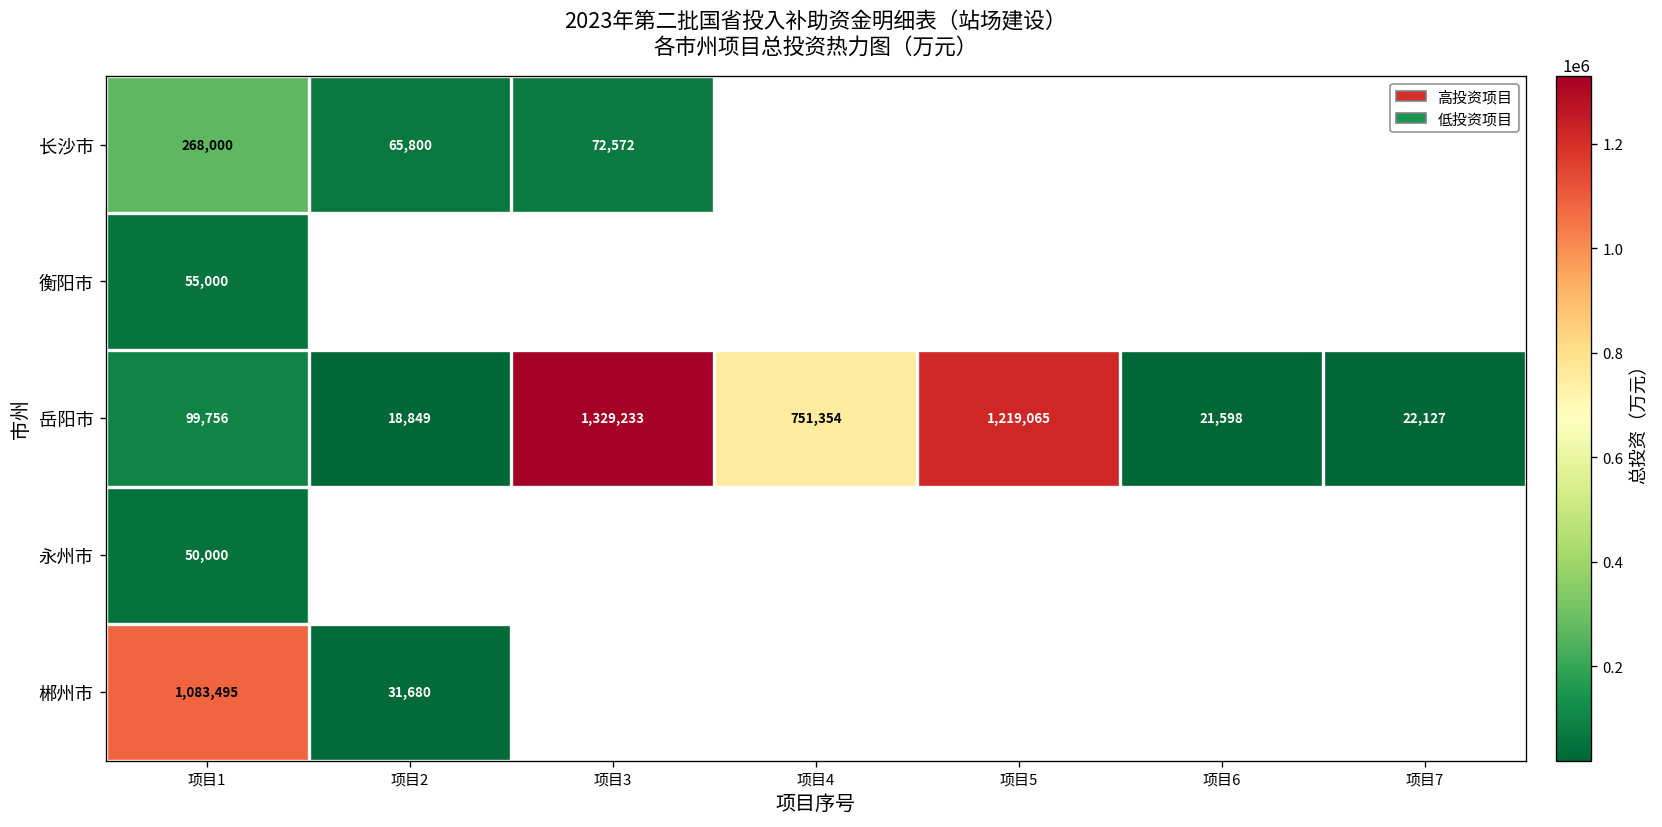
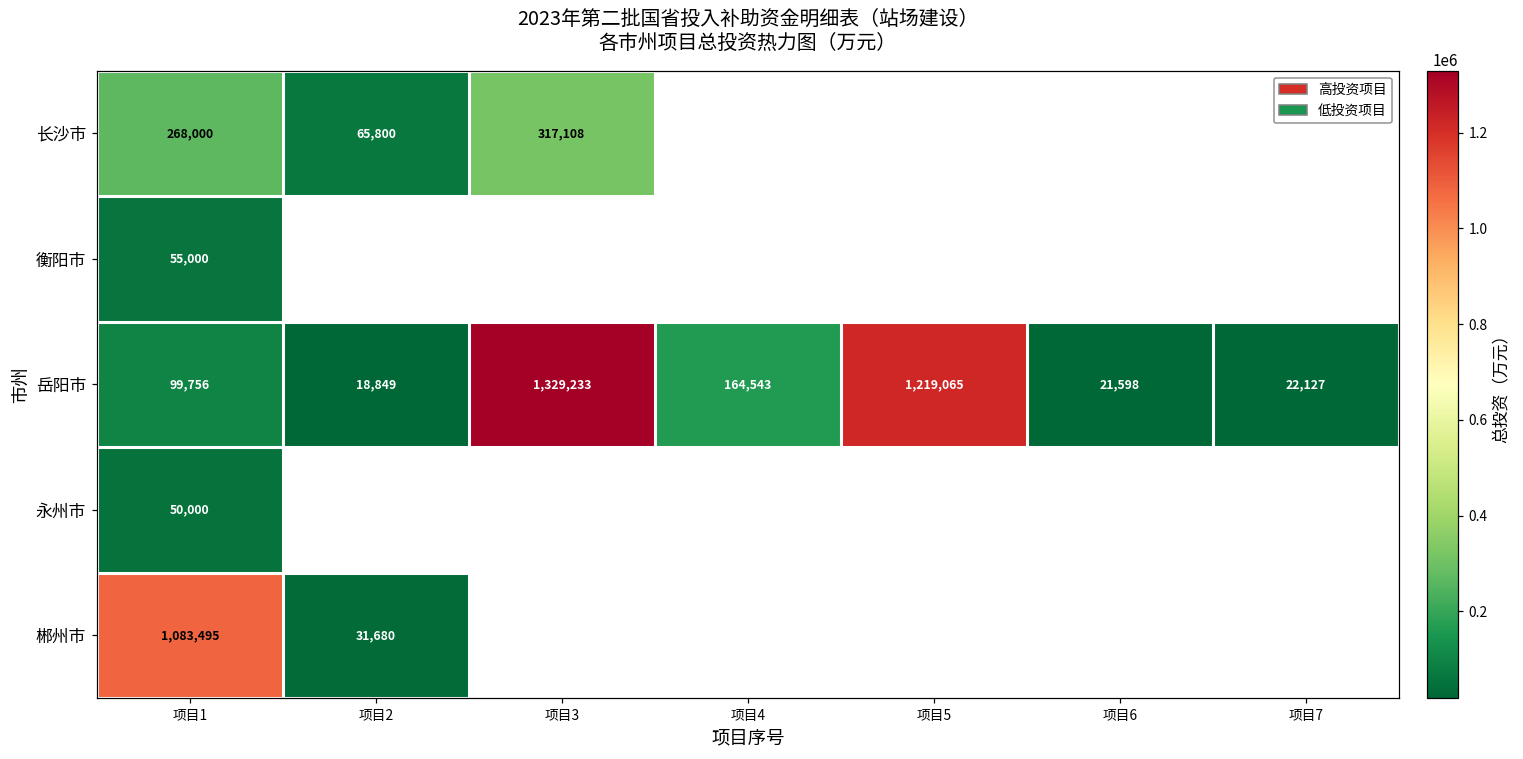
长沙市, 项目3: 72,572 -> 317,108
岳阳市, 项目4: 751,354 -> 164,543
